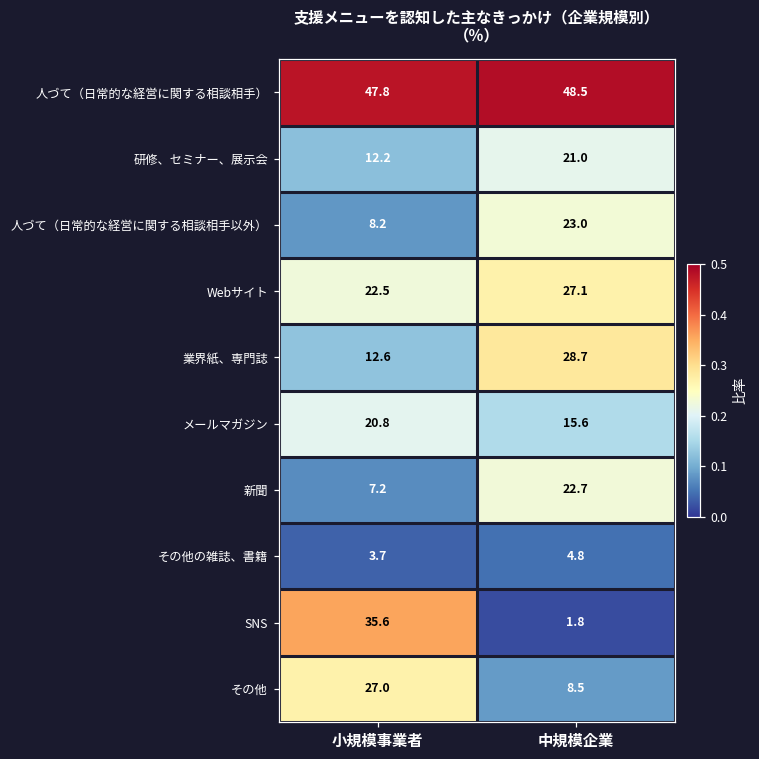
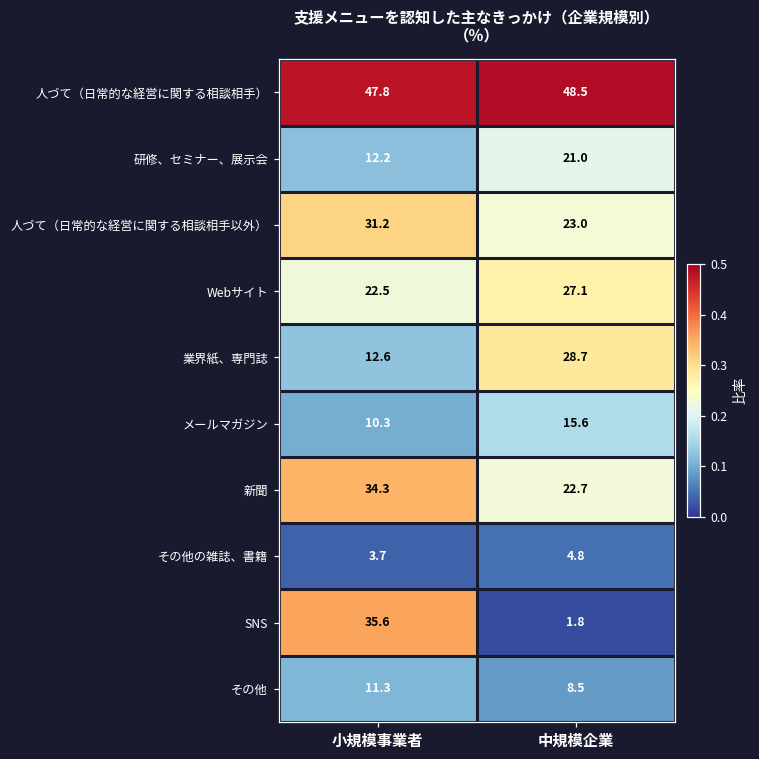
人づて（日常的な経営に関する相談相手以外）, 小規模事業者: 8.2 -> 31.2
メールマガジン, 小規模事業者: 20.8 -> 10.3
新聞, 小規模事業者: 7.2 -> 34.3
その他, 小規模事業者: 27.0 -> 11.3
